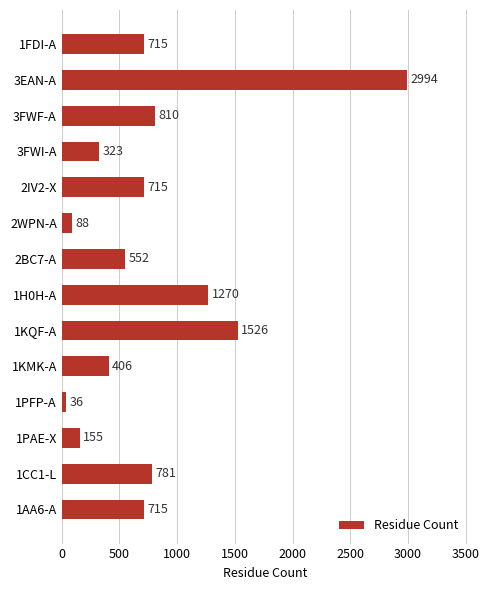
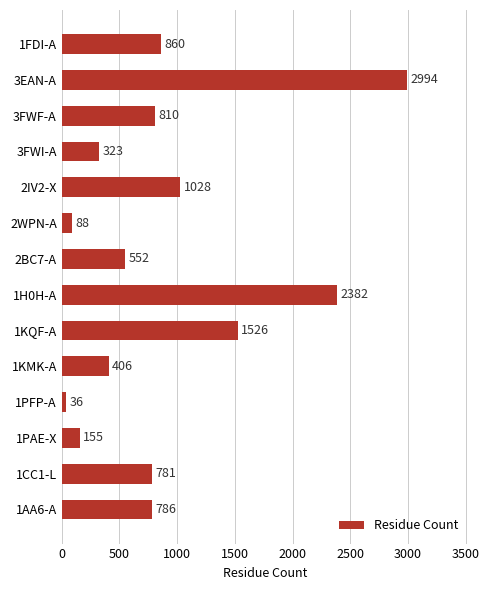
1FDI-A: 715 -> 860
2IV2-X: 715 -> 1028
1H0H-A: 1270 -> 2382
1AA6-A: 715 -> 786
